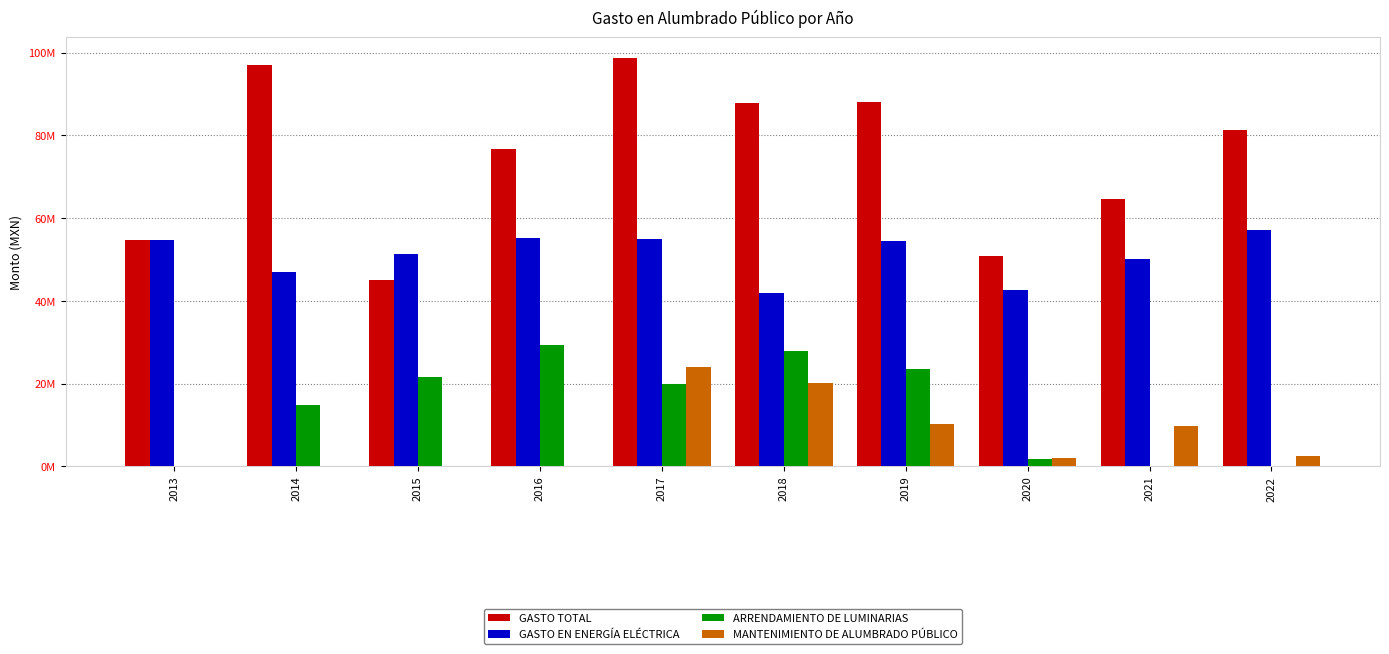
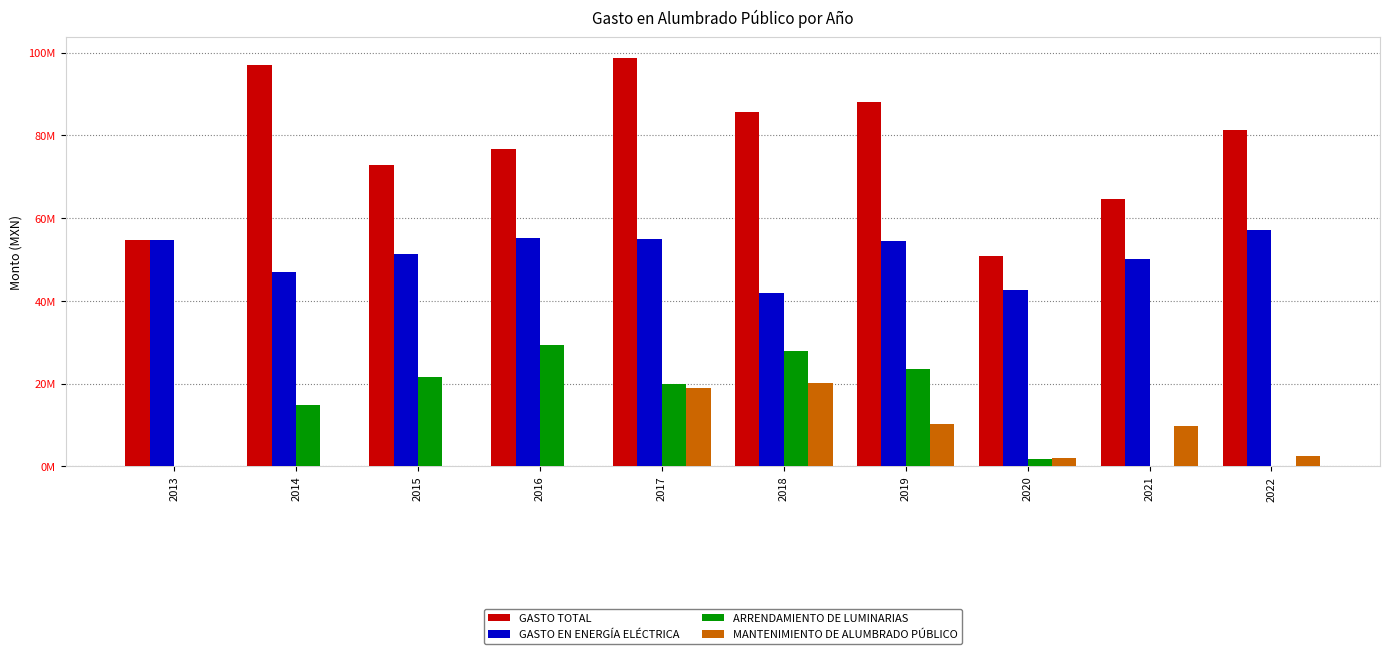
GASTO TOTAL, 2015: 45000000 -> 73000000
MANTENIMIENTO DE ALUMBRADO PÚBLICO, 2017: 24000000 -> 19000000
GASTO TOTAL, 2018: 88000000 -> 86000000
